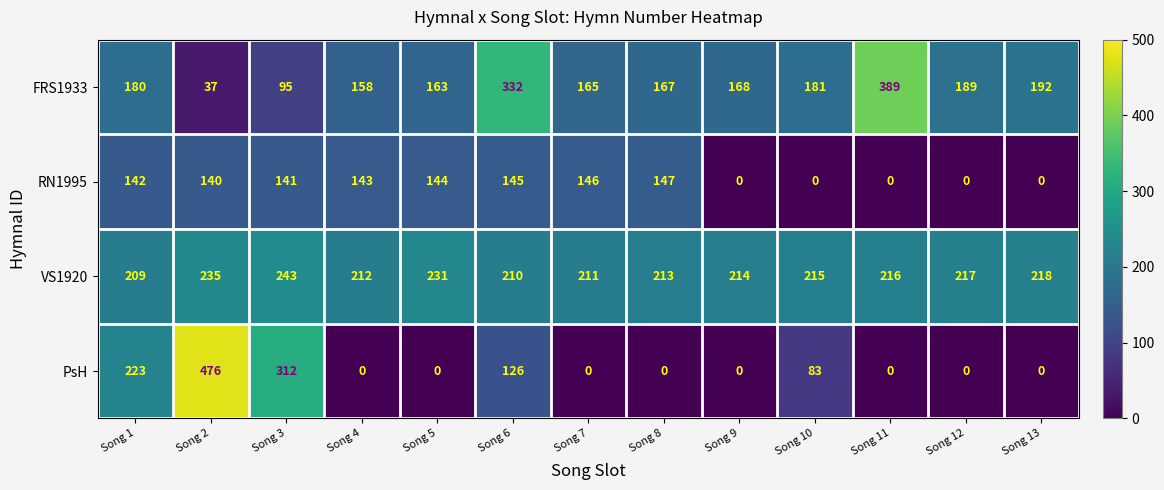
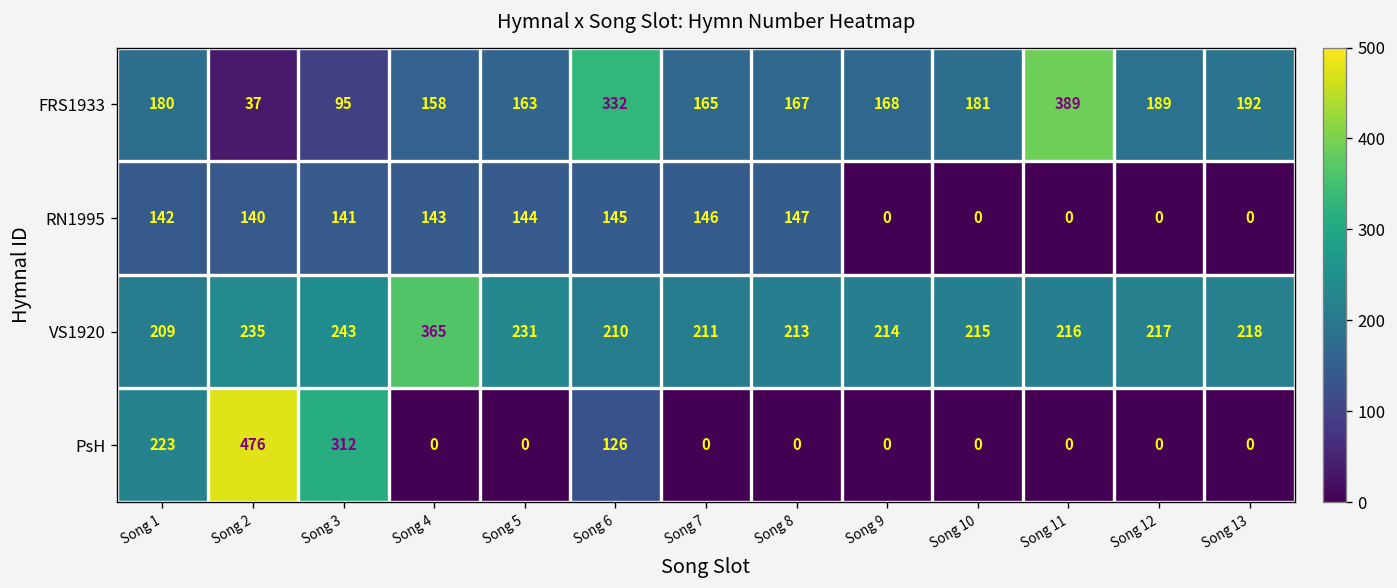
VS1920, Song 4: 212 -> 365
PsH, Song 10: 83 -> 0
